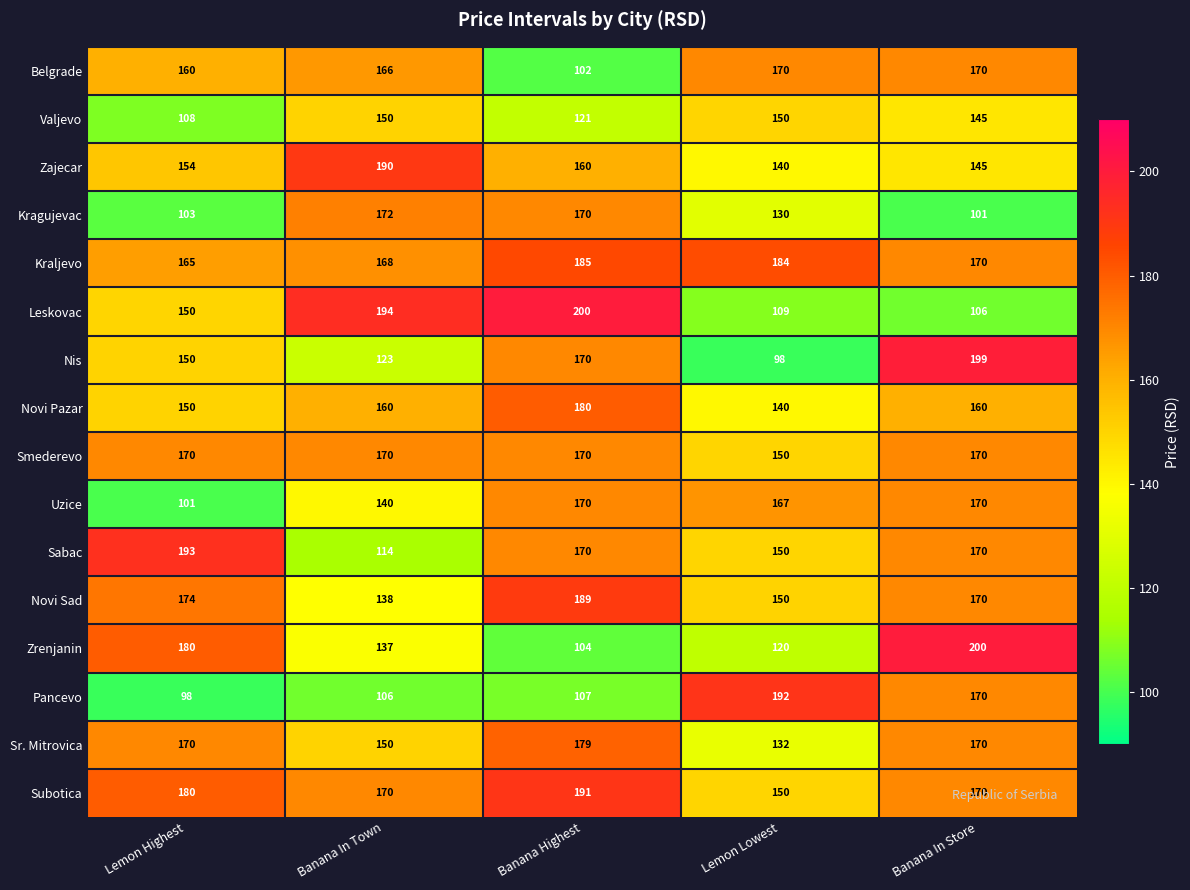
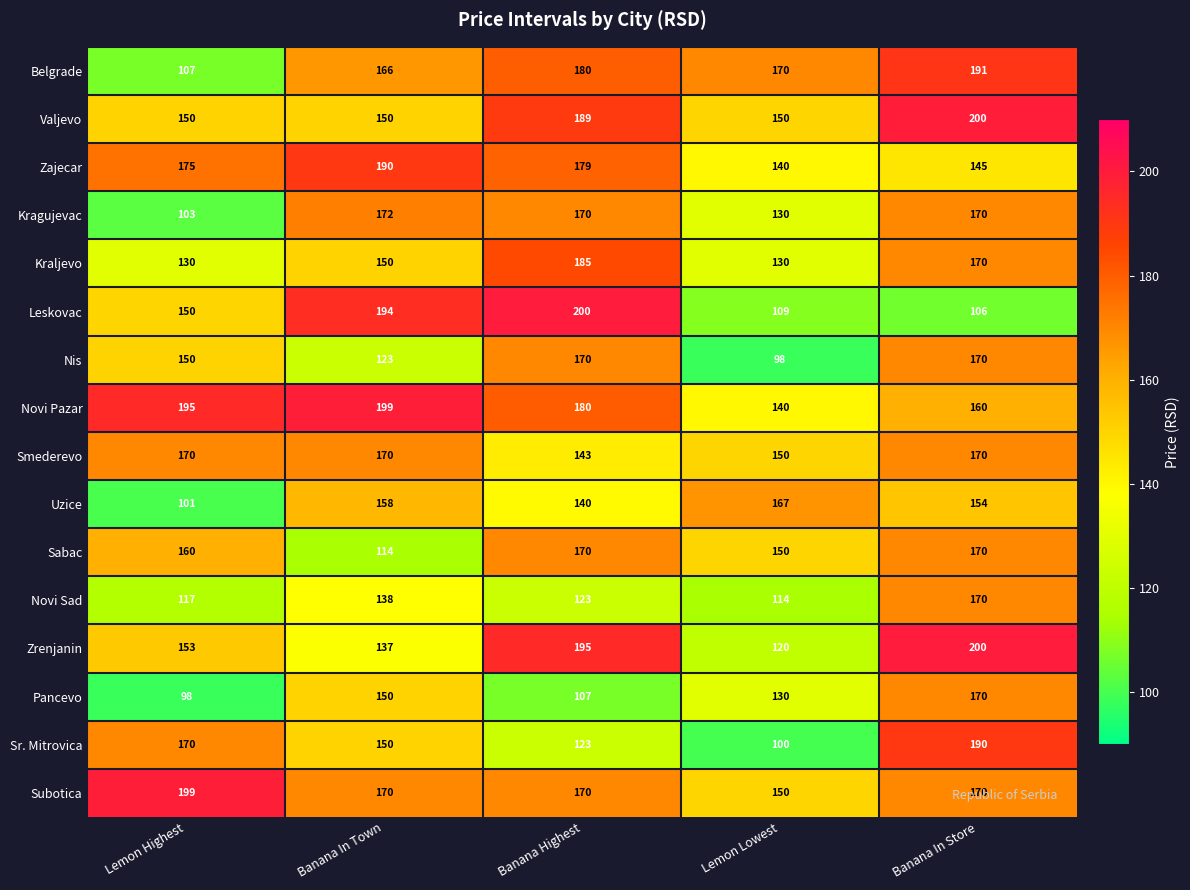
Belgrade, Lemon Highest: 160 -> 107
Belgrade, Banana Highest: 102 -> 180
Belgrade, Banana In Store: 170 -> 191
Valjevo, Lemon Highest: 108 -> 150
Valjevo, Banana Highest: 121 -> 189
Valjevo, Banana In Store: 145 -> 200
Zajecar, Lemon Highest: 154 -> 175
Zajecar, Banana Highest: 160 -> 179
Kragujevac, Banana In Store: 101 -> 170
Kraljevo, Lemon Highest: 165 -> 130
Kraljevo, Banana In Town: 168 -> 150
Kraljevo, Lemon Lowest: 184 -> 130
Nis, Banana In Store: 199 -> 170
Novi Pazar, Lemon Highest: 150 -> 195
Novi Pazar, Banana In Town: 160 -> 199
Smederevo, Banana Highest: 170 -> 143
Uzice, Banana In Town: 140 -> 158
Uzice, Banana Highest: 170 -> 140
Uzice, Banana In Store: 170 -> 154
Sabac, Lemon Highest: 193 -> 160
Novi Sad, Lemon Highest: 174 -> 117
Novi Sad, Banana Highest: 189 -> 123
Novi Sad, Lemon Lowest: 150 -> 114
Zrenjanin, Lemon Highest: 180 -> 153
Zrenjanin, Banana Highest: 104 -> 195
Pancevo, Banana In Town: 106 -> 150
Pancevo, Lemon Lowest: 192 -> 130
Sr. Mitrovica, Banana Highest: 179 -> 123
Sr. Mitrovica, Lemon Lowest: 132 -> 100
Sr. Mitrovica, Banana In Store: 170 -> 190
Subotica, Lemon Highest: 180 -> 199
Subotica, Banana Highest: 191 -> 170
